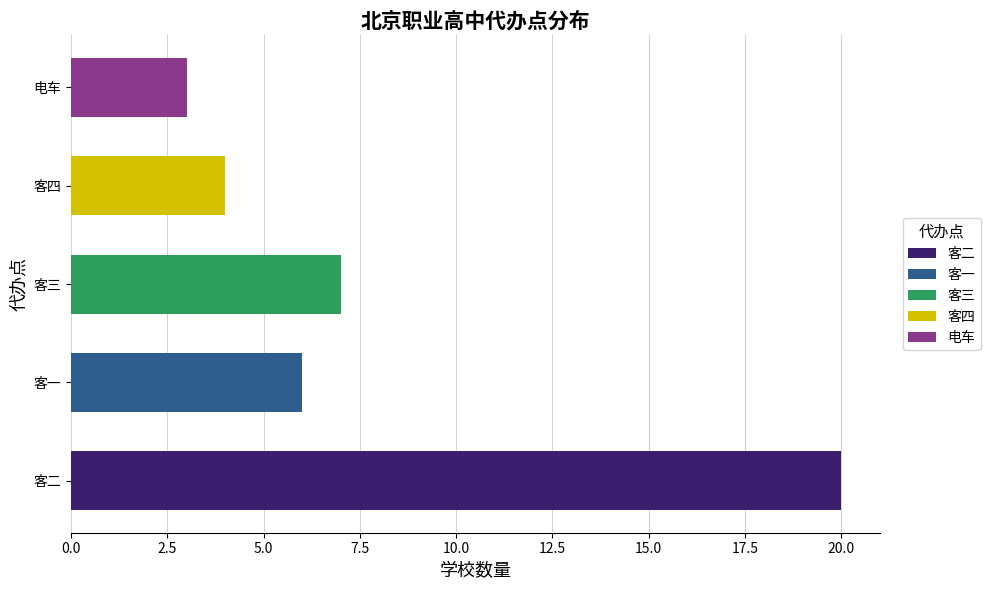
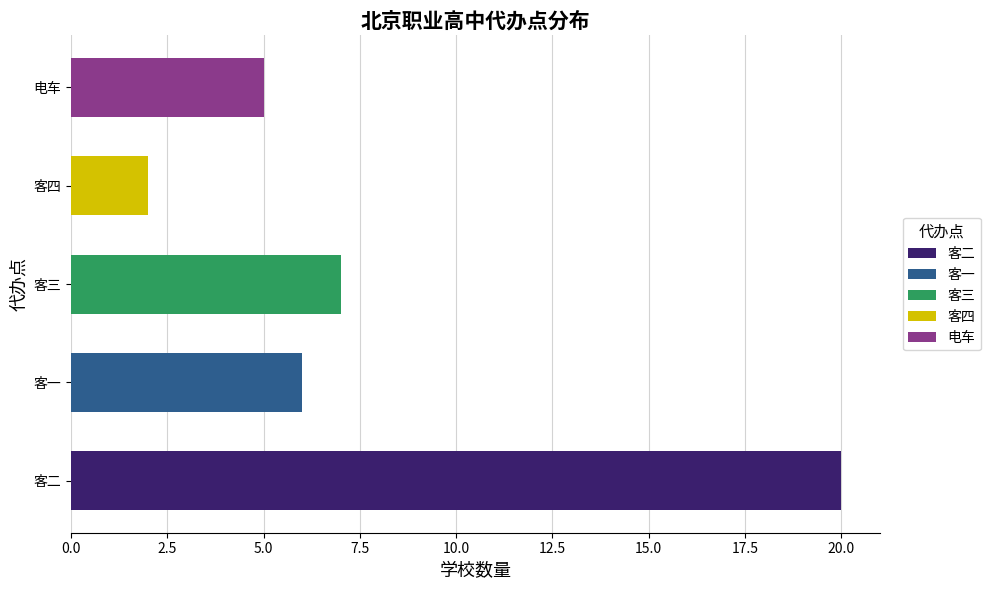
电车: 3 -> 5
客四: 4 -> 2
